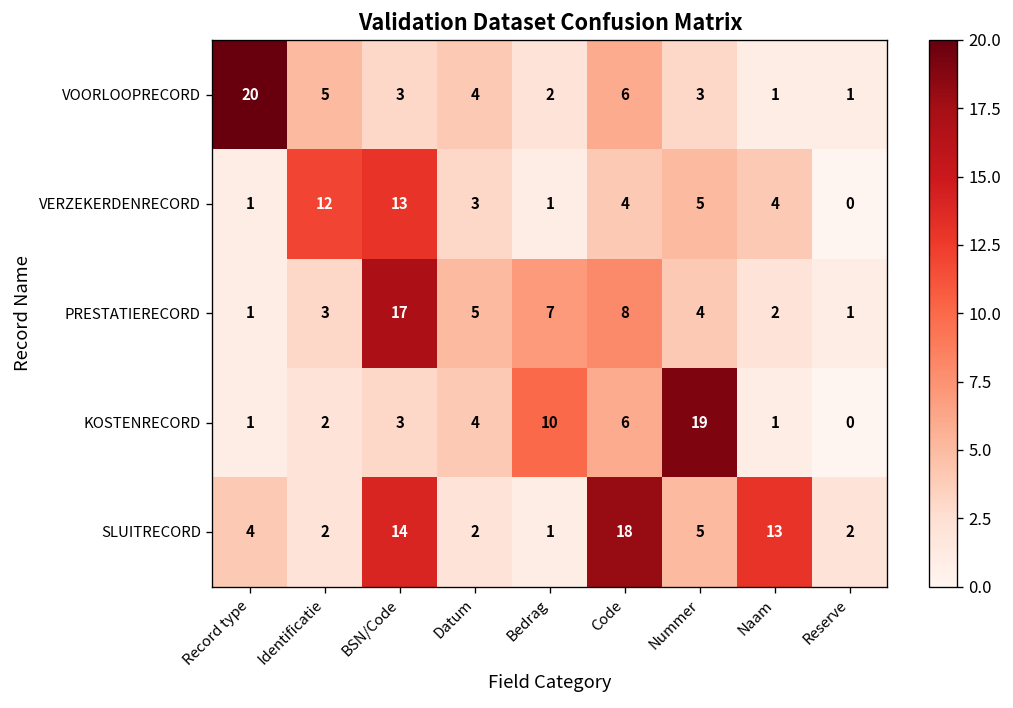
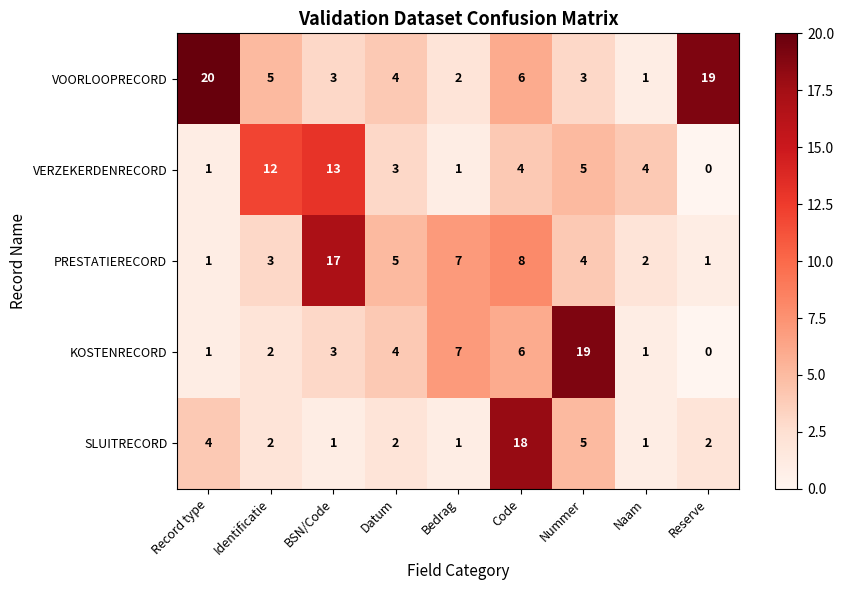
VOORLOOPRECORD, Reserve: 1 -> 19
KOSTENRECORD, Bedrag: 10 -> 7
SLUITRECORD, BSN/Code: 14 -> 1
SLUITRECORD, Naam: 13 -> 1
